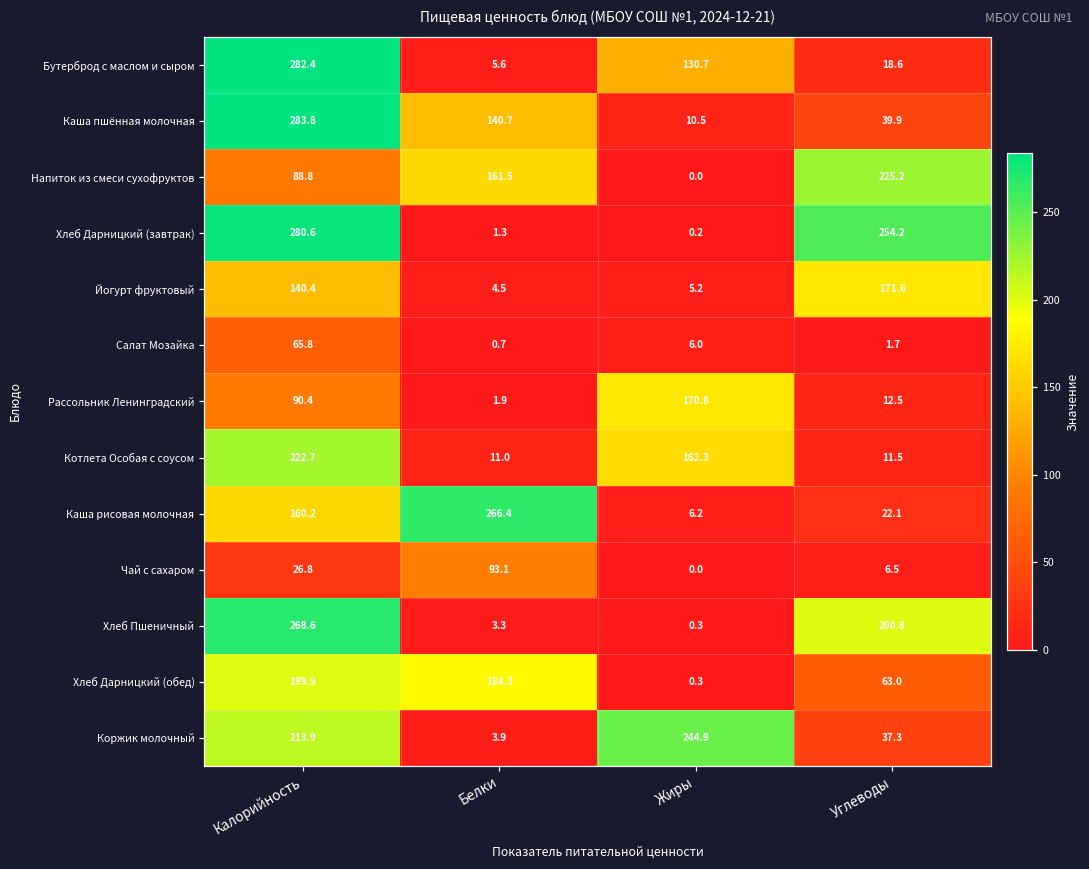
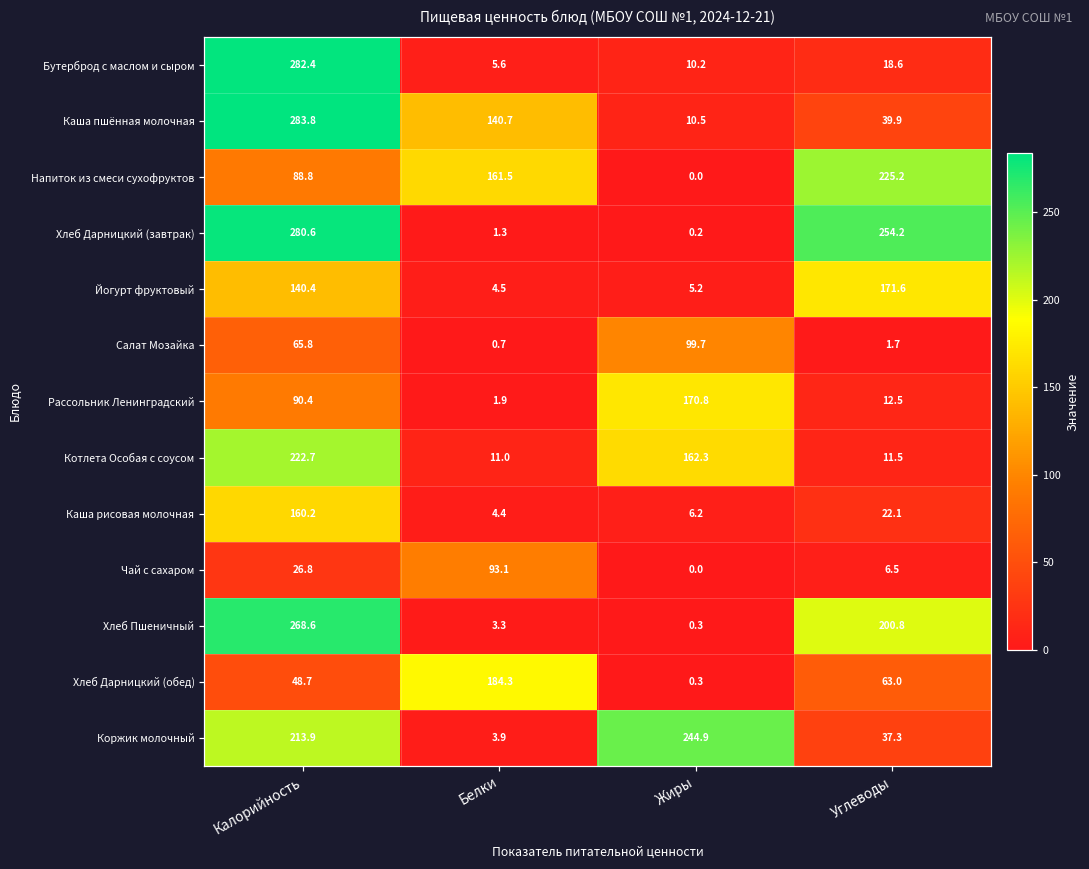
Бутерброд с маслом и сыром, Жиры: 130.7 -> 10.2
Салат Мозайка, Жиры: 6.0 -> 99.7
Каша рисовая молочная, Белки: 266.4 -> 4.4
Хлеб Дарницкий (обед), Калорийность: 199.9 -> 48.7
